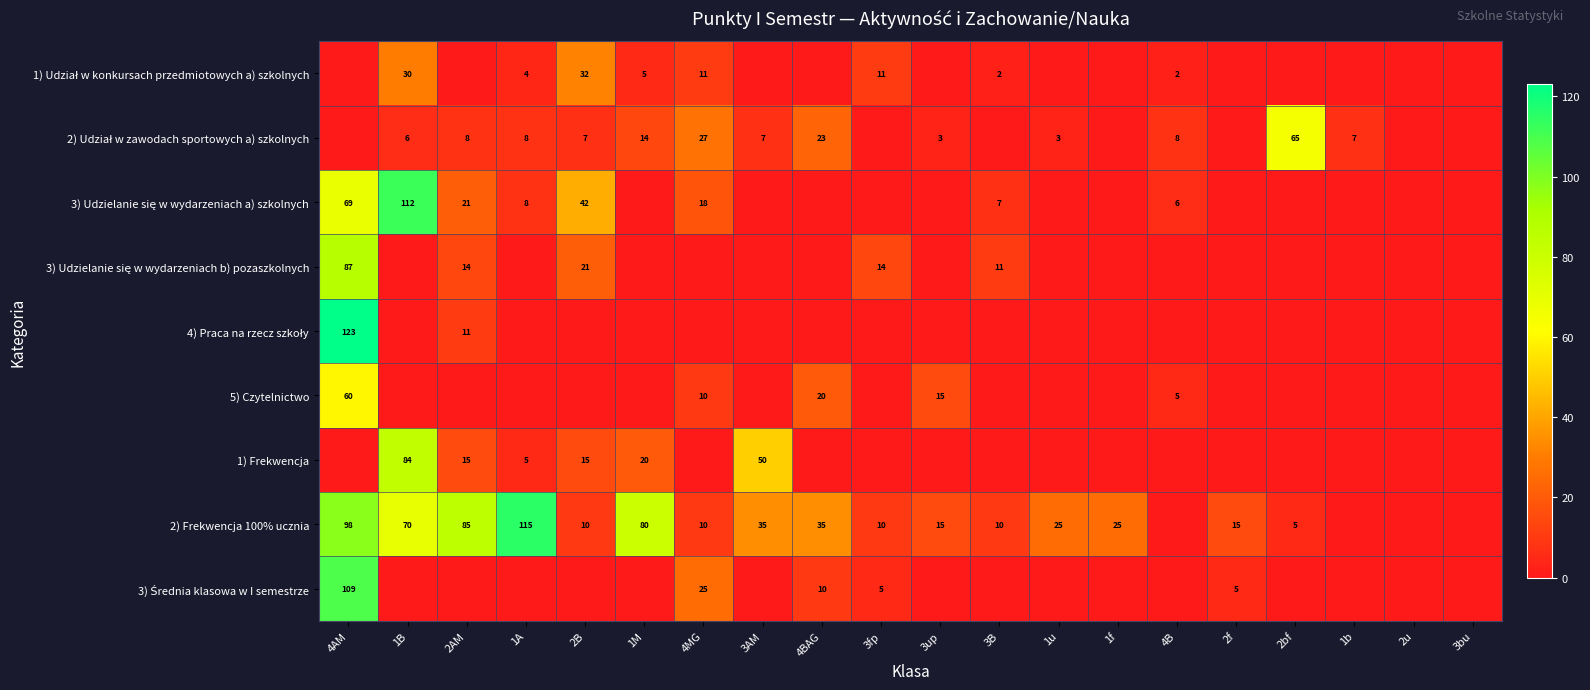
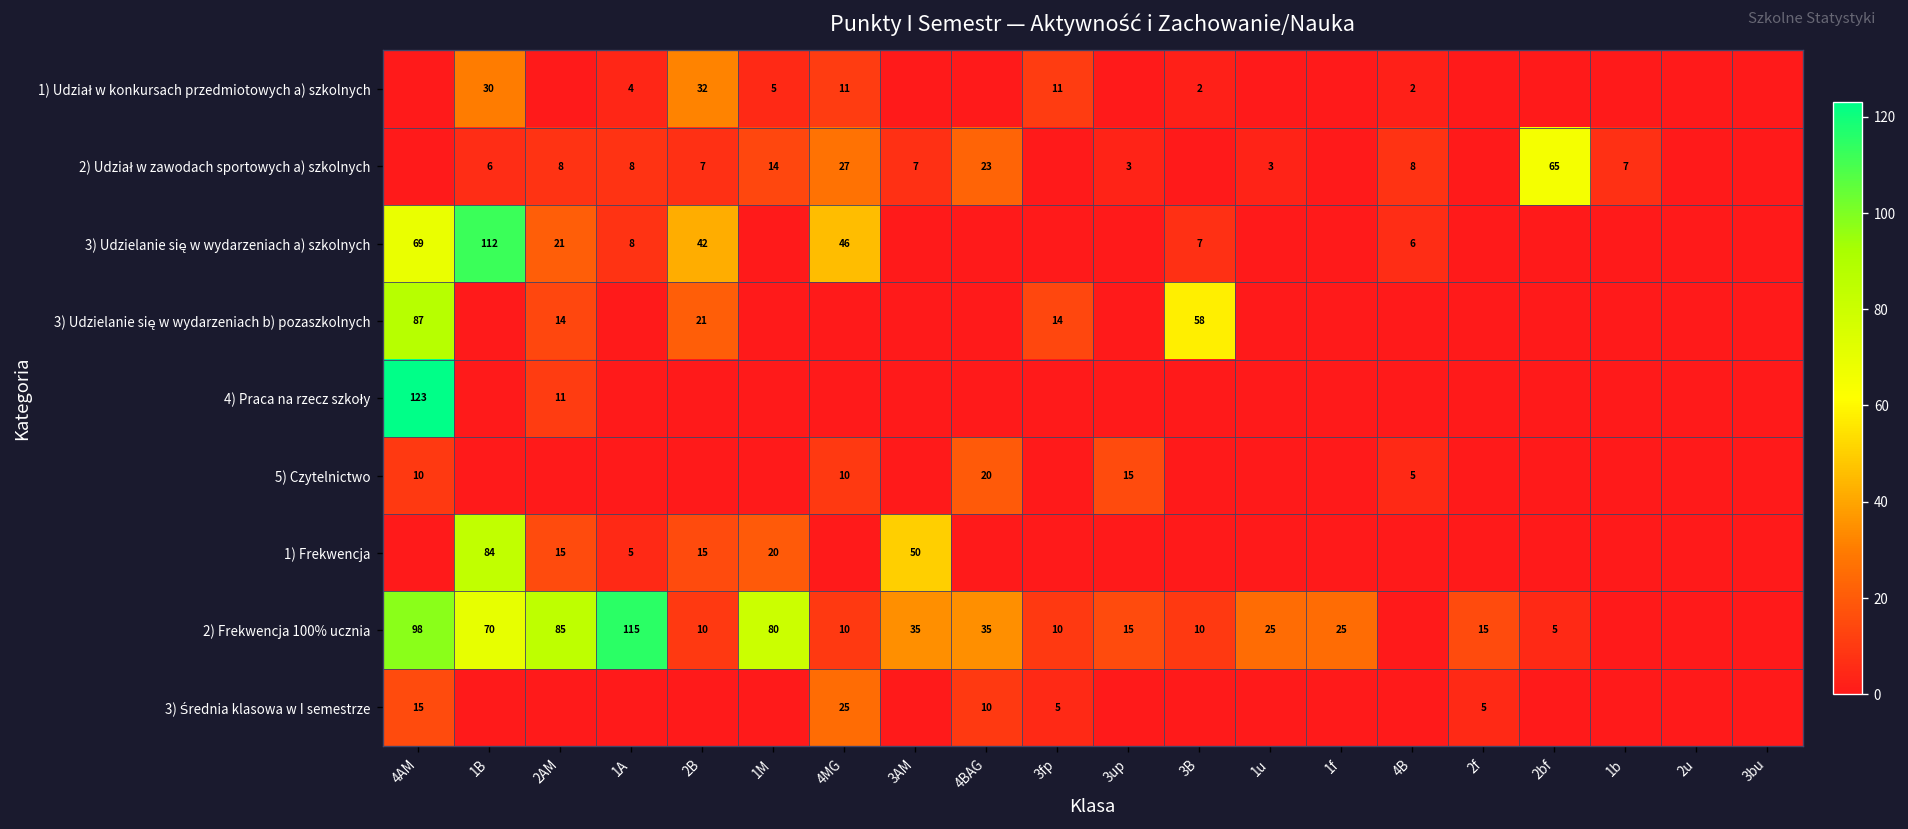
3) Udzielanie się w wydarzeniach a) szkolnych, 4MG: 18 -> 46
3) Udzielanie się w wydarzeniach b) pozaszkolnych, 3B: 11 -> 58
5) Czytelnictwo, 4AM: 60 -> 10
3) Średnia klasowa w I semestrze, 4AM: 109 -> 15
